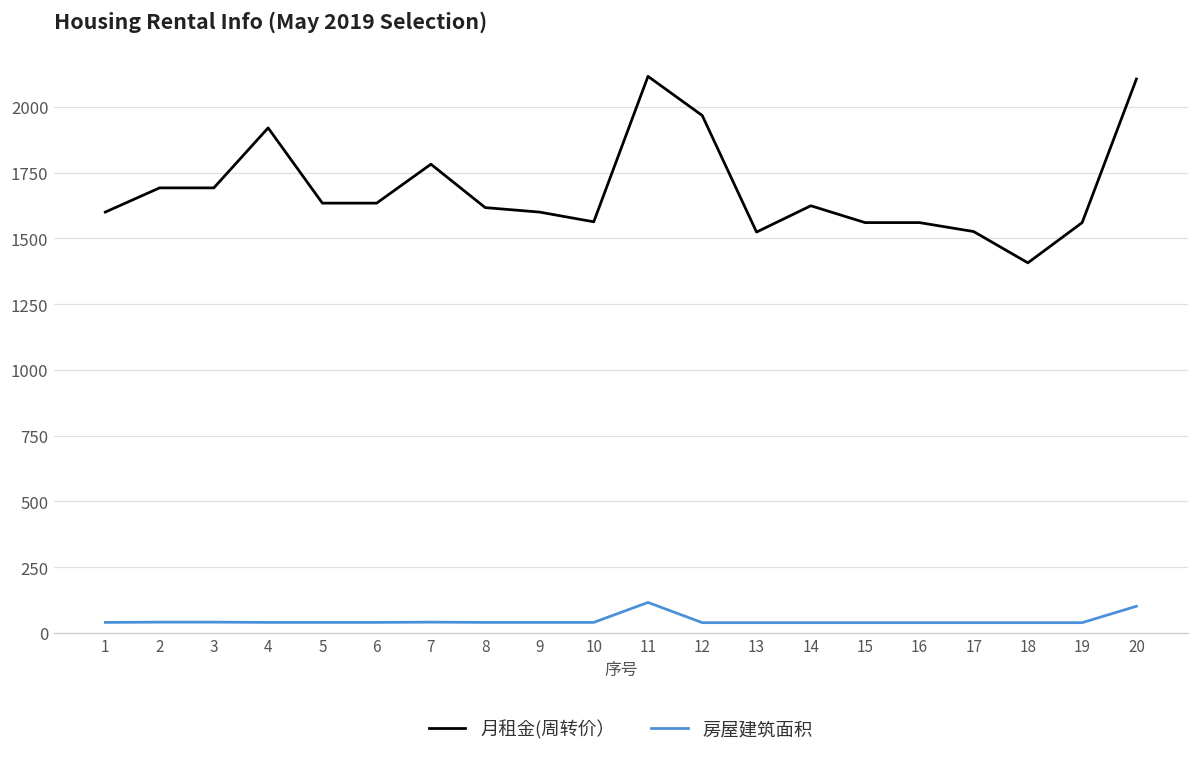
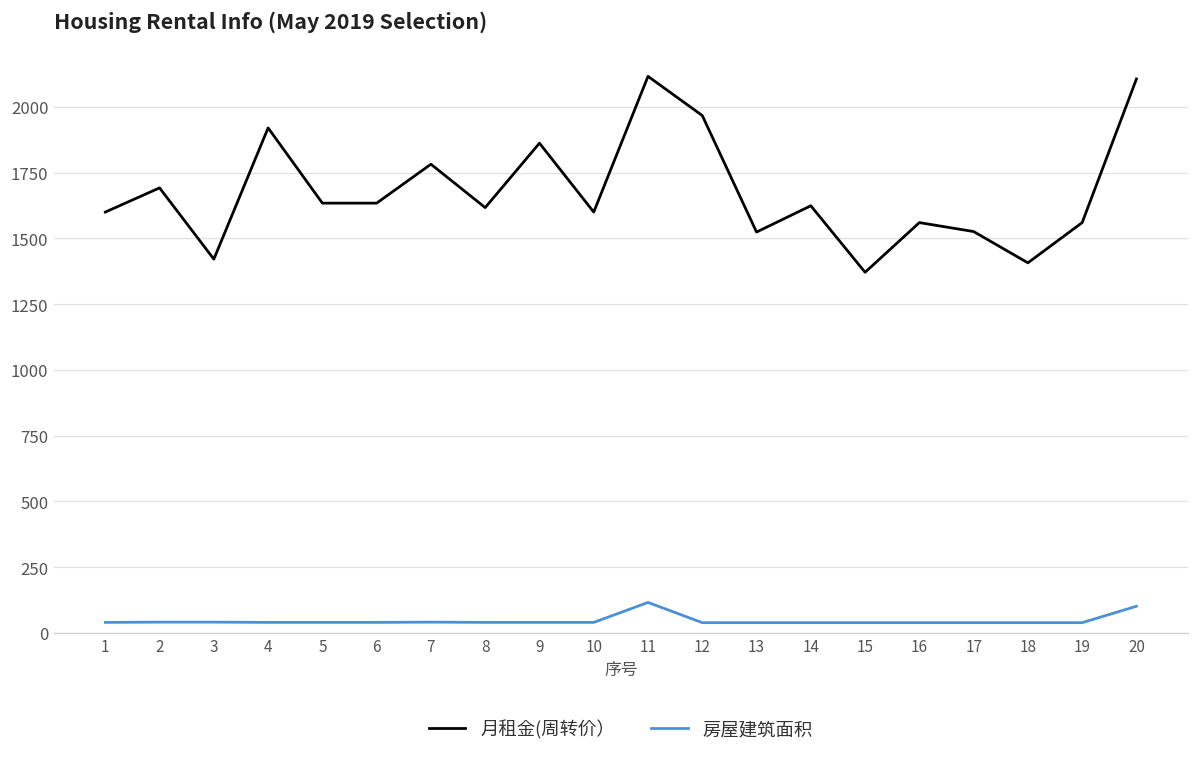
月租金(周转价）, 3: 1690 -> 1420
月租金(周转价）, 9: 1600 -> 1860
月租金(周转价）, 10: 1560 -> 1600
月租金(周转价）, 15: 1560 -> 1370
